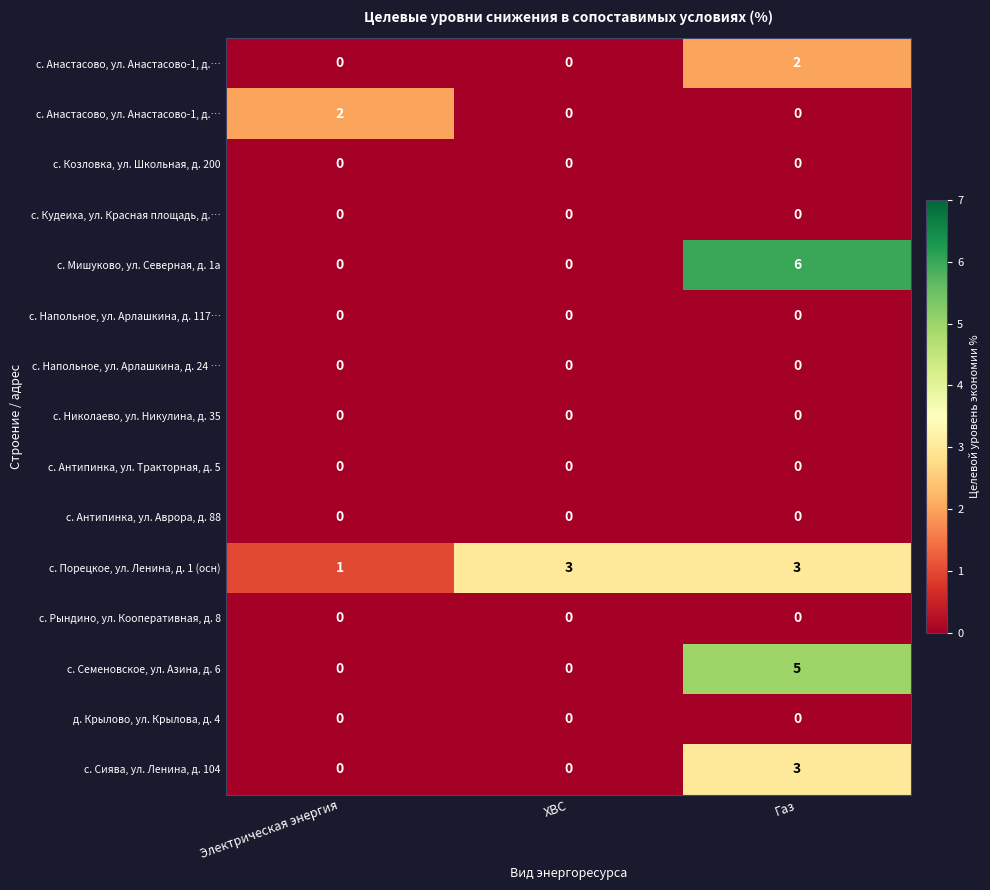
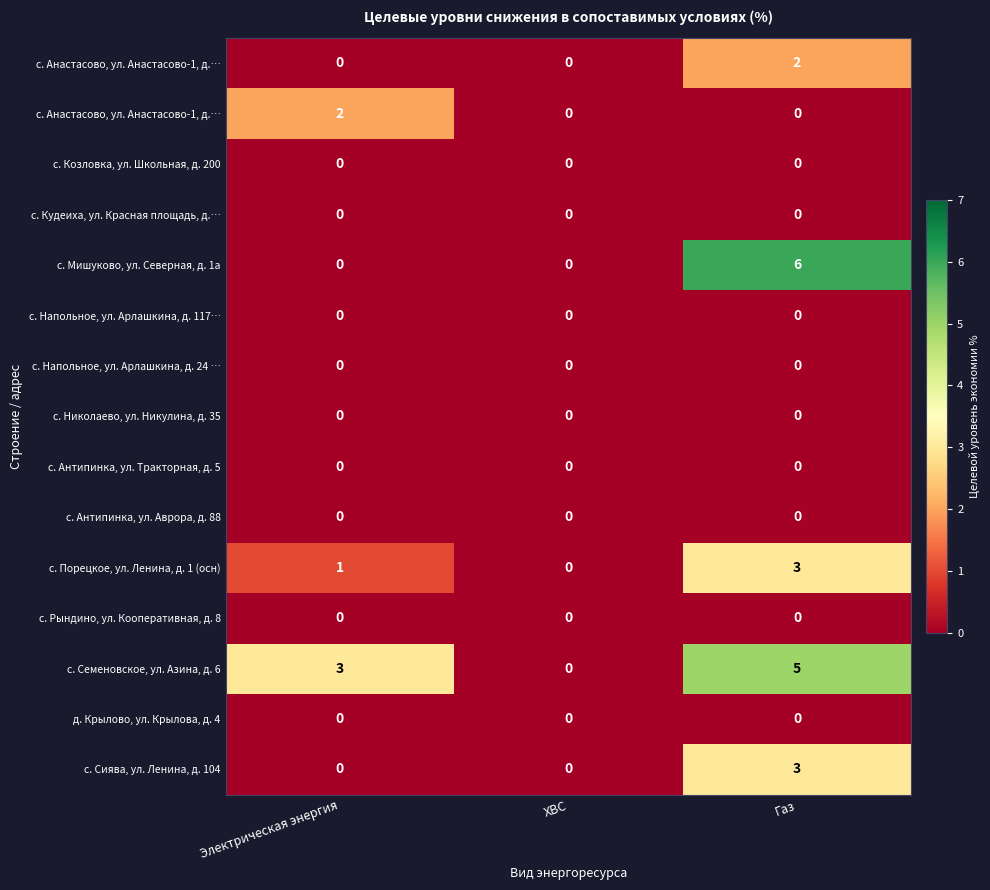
с. Порецкое, ул. Ленина, д. 1 (осн), ХВС: 3 -> 0
с. Семеновское, ул. Азина, д. 6, Электрическая энергия: 0 -> 3
